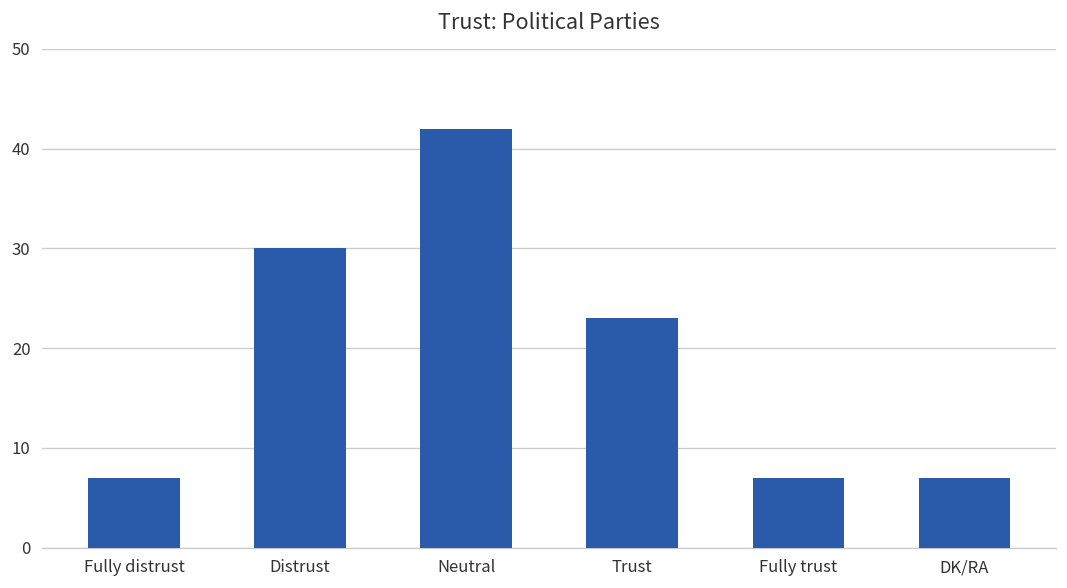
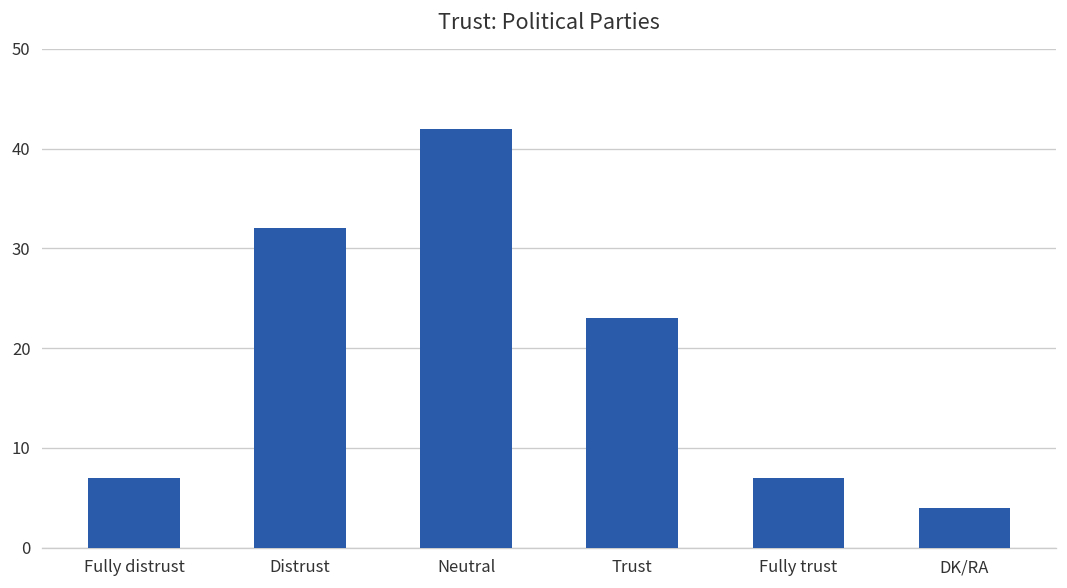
Distrust: 30 -> 32
DK/RA: 7 -> 4
